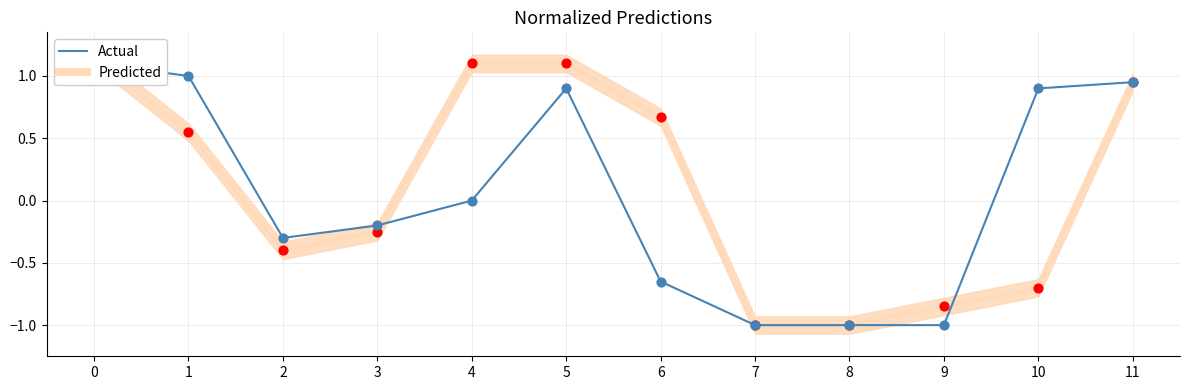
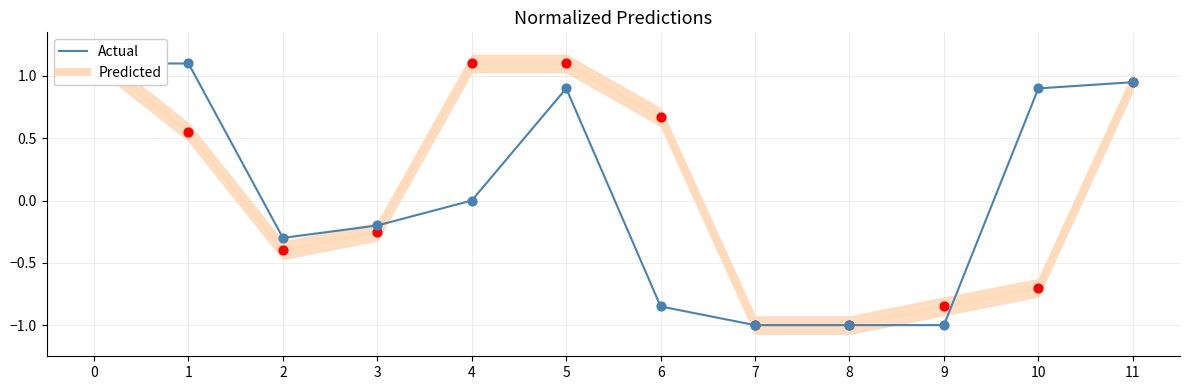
Actual, 1: 1.0 -> 1.1
Actual, 6: -0.65 -> -0.85
